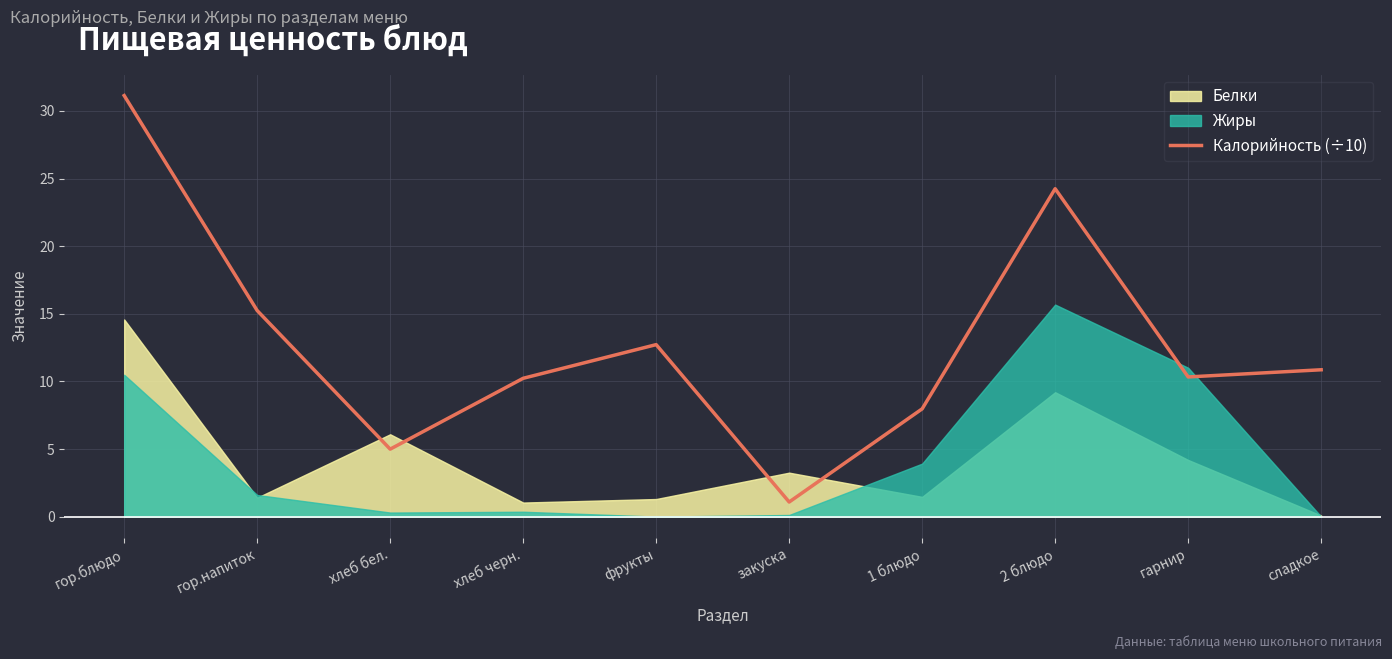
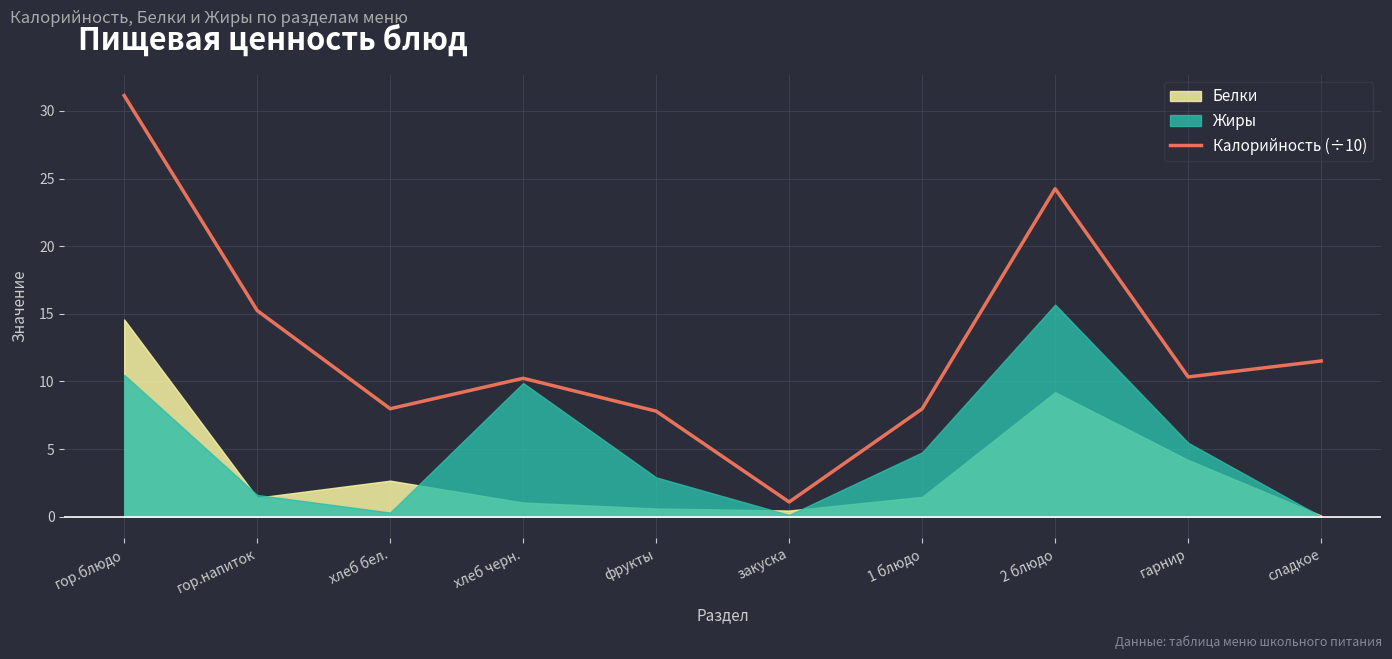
Калорийность (÷10), хлеб бел.: 5.0 -> 8.0
Белки, хлеб бел.: 6.1 -> 2.7
Жиры, хлеб черн.: 0.4 -> 9.9
Калорийность (÷10), фрукты: 12.7 -> 7.8
Белки, фрукты: 1.3 -> 0.6
Жиры, фрукты: 0.0 -> 2.9
Белки, закуска: 3.3 -> 0.5
Жиры, 1 блюдо: 3.9 -> 4.8
Жиры, гарнир: 11.0 -> 5.5
Калорийность (÷10), сладкое: 10.9 -> 11.5
